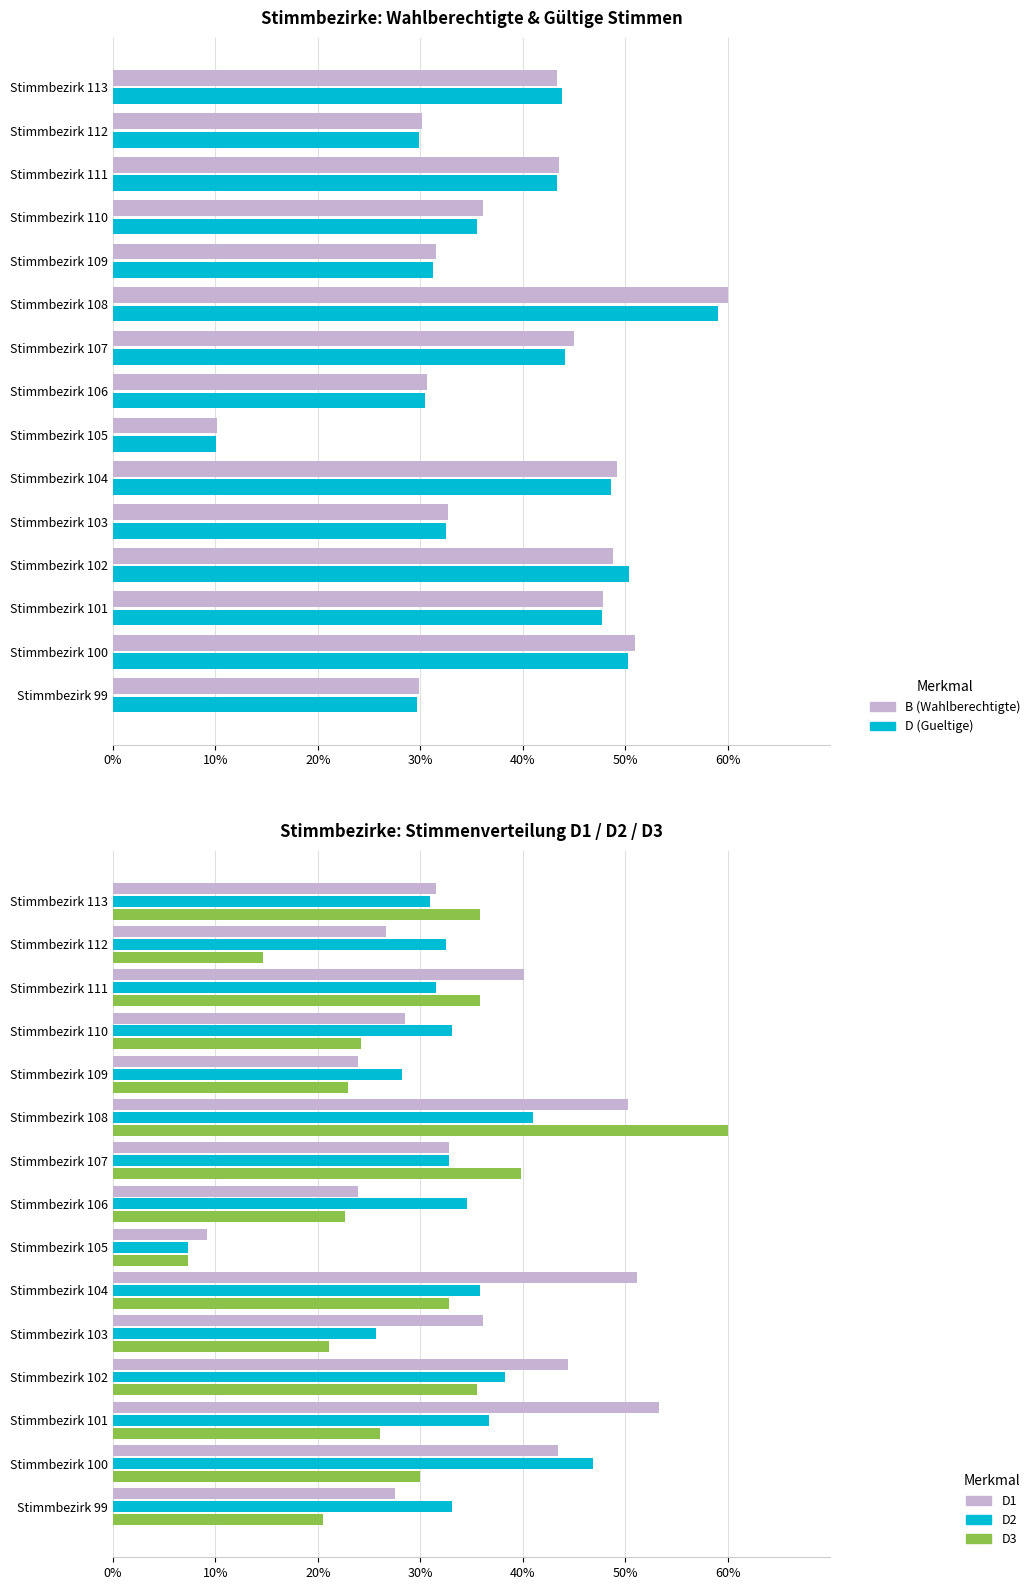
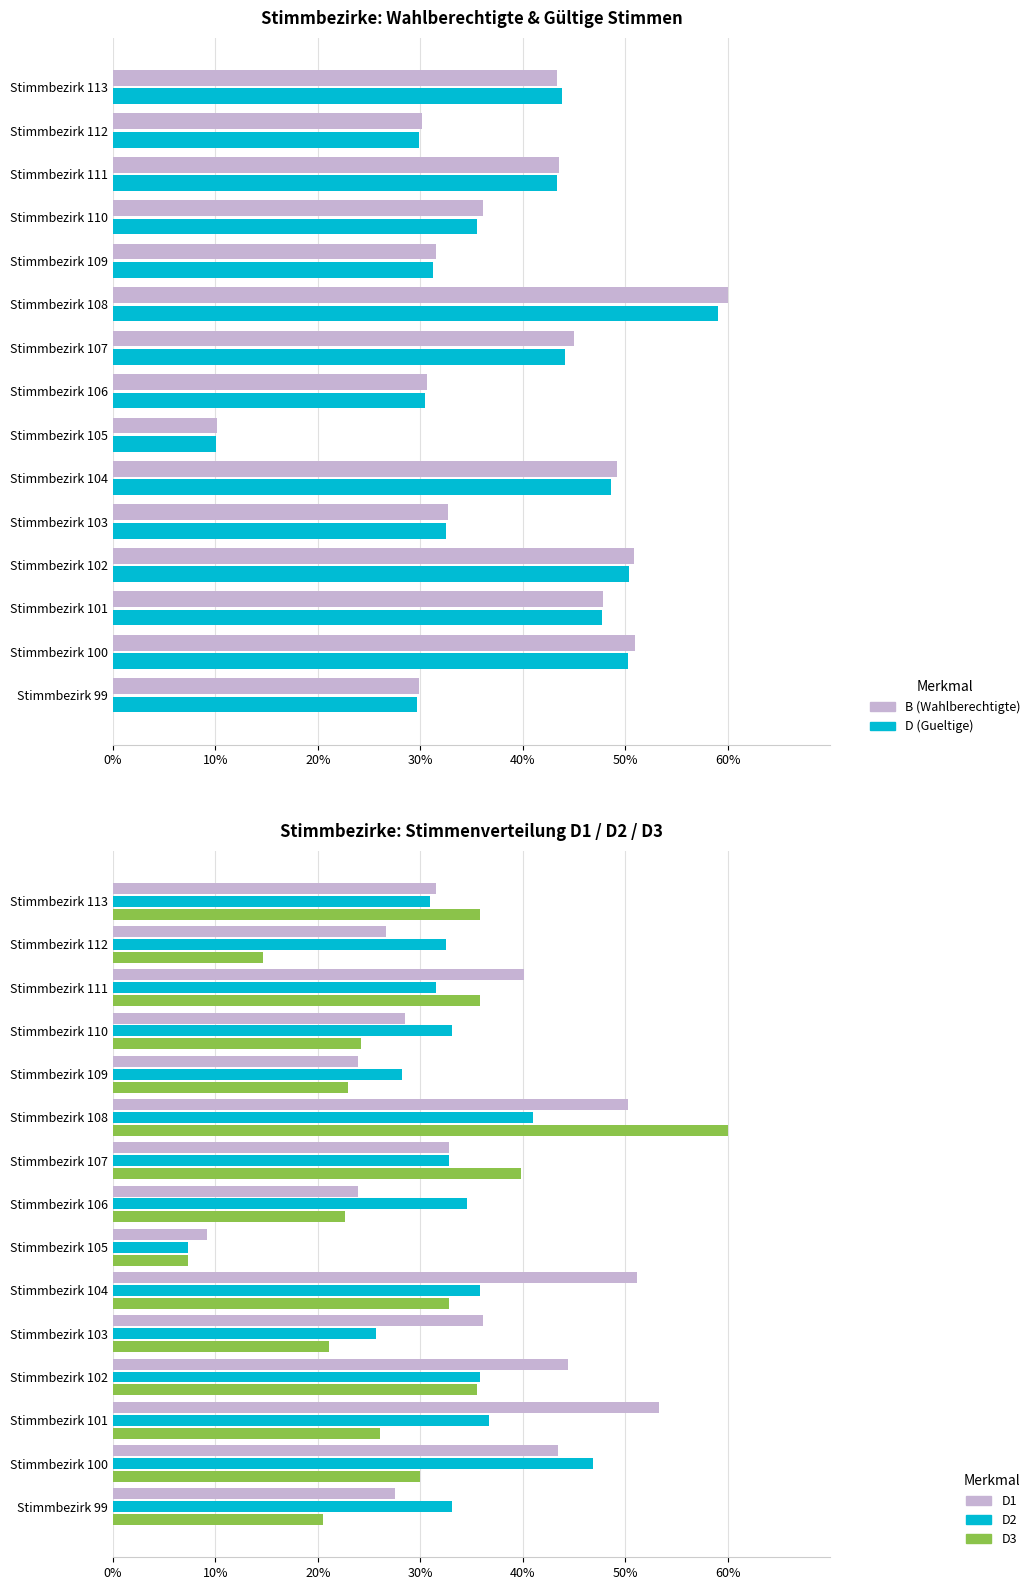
Stimmbezirke: Wahlberechtigte & Gültige Stimmen, B (Wahlberechtigte), Stimmbezirk 102: 48.8% -> 50.8%
Stimmbezirke: Stimmenverteilung D1 / D2 / D3, D2, Stimmbezirk 102: 38.3% -> 35.8%
